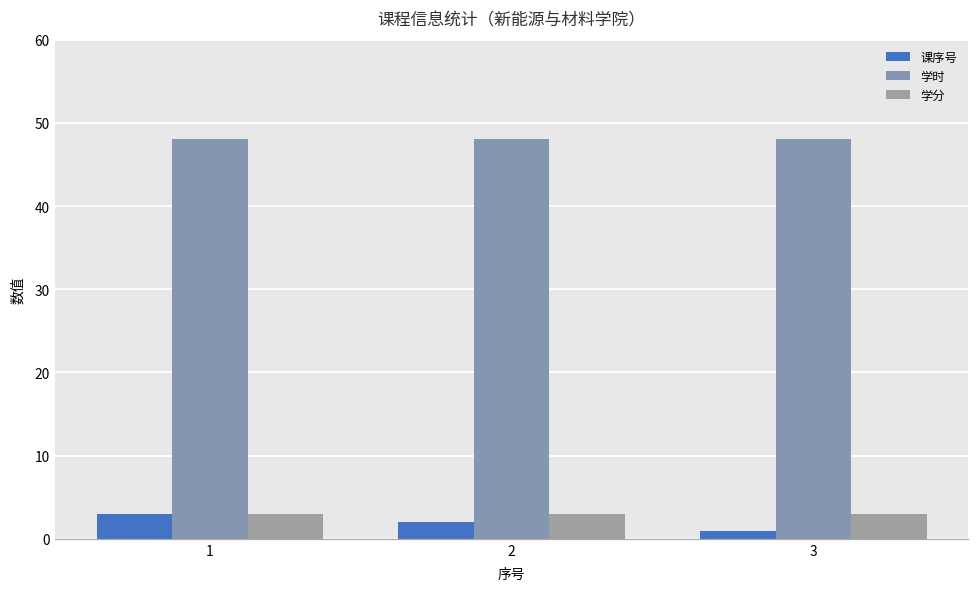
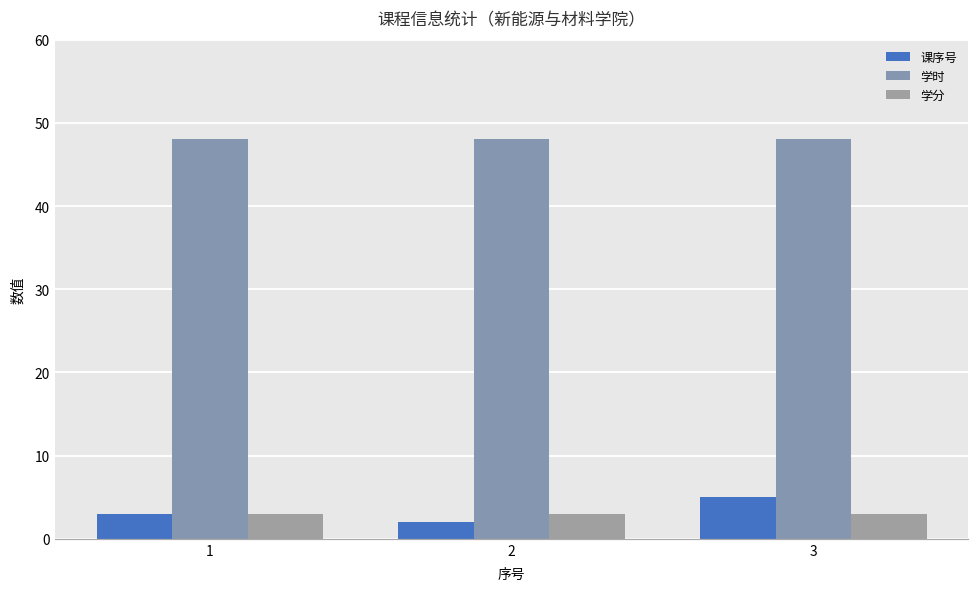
课序号, 3: 1 -> 5
